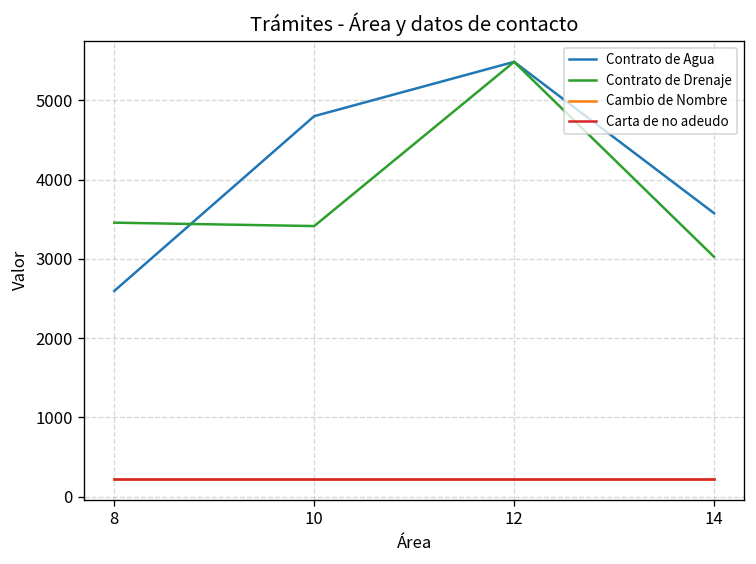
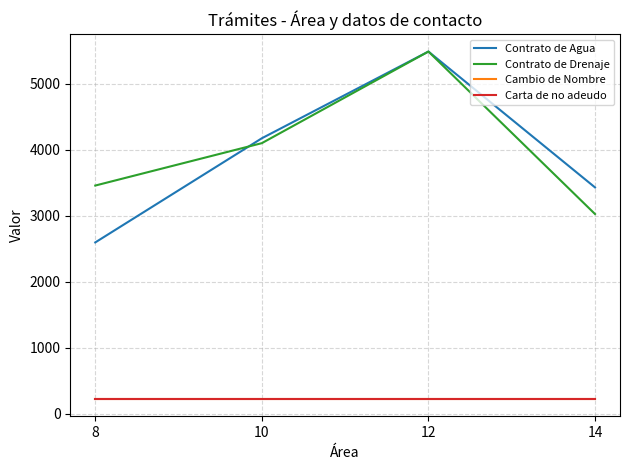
Contrato de Agua, 10: 4800 -> 4200
Contrato de Drenaje, 10: 3400 -> 4100
Contrato de Agua, 14: 3600 -> 3400
